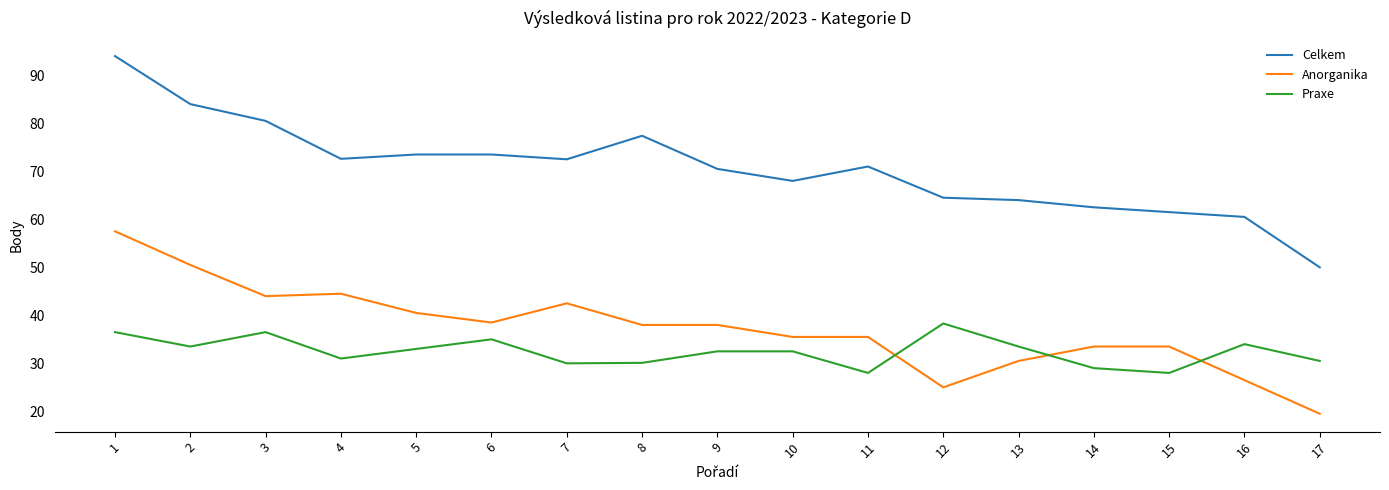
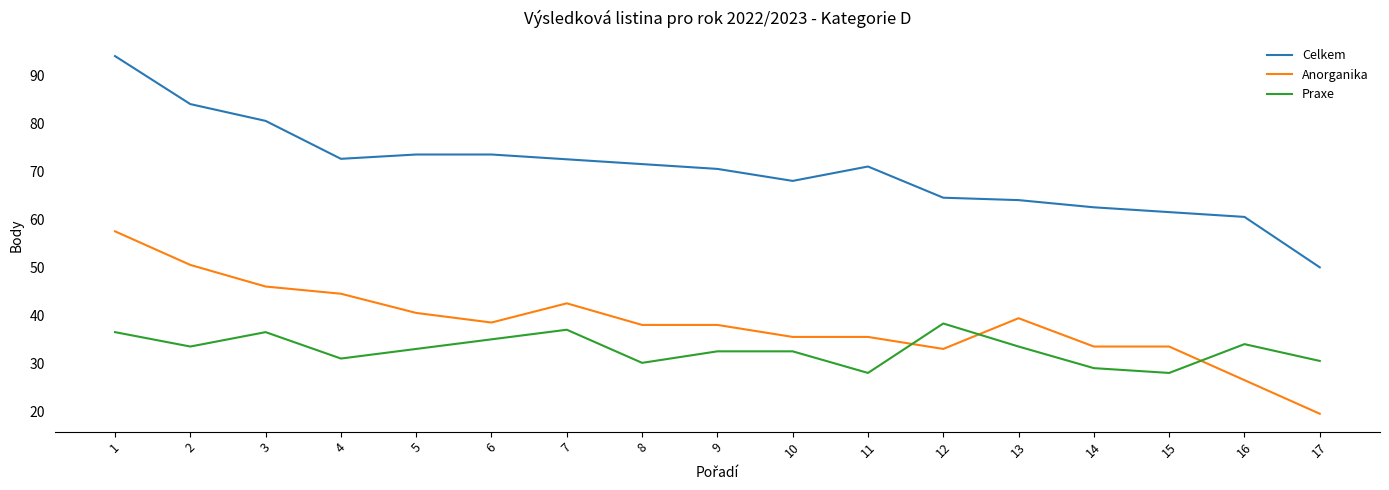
Anorganika, 3: 44 -> 46
Praxe, 7: 30 -> 37
Celkem, 8: 77 -> 72
Anorganika, 12: 25 -> 33
Anorganika, 13: 31 -> 39
